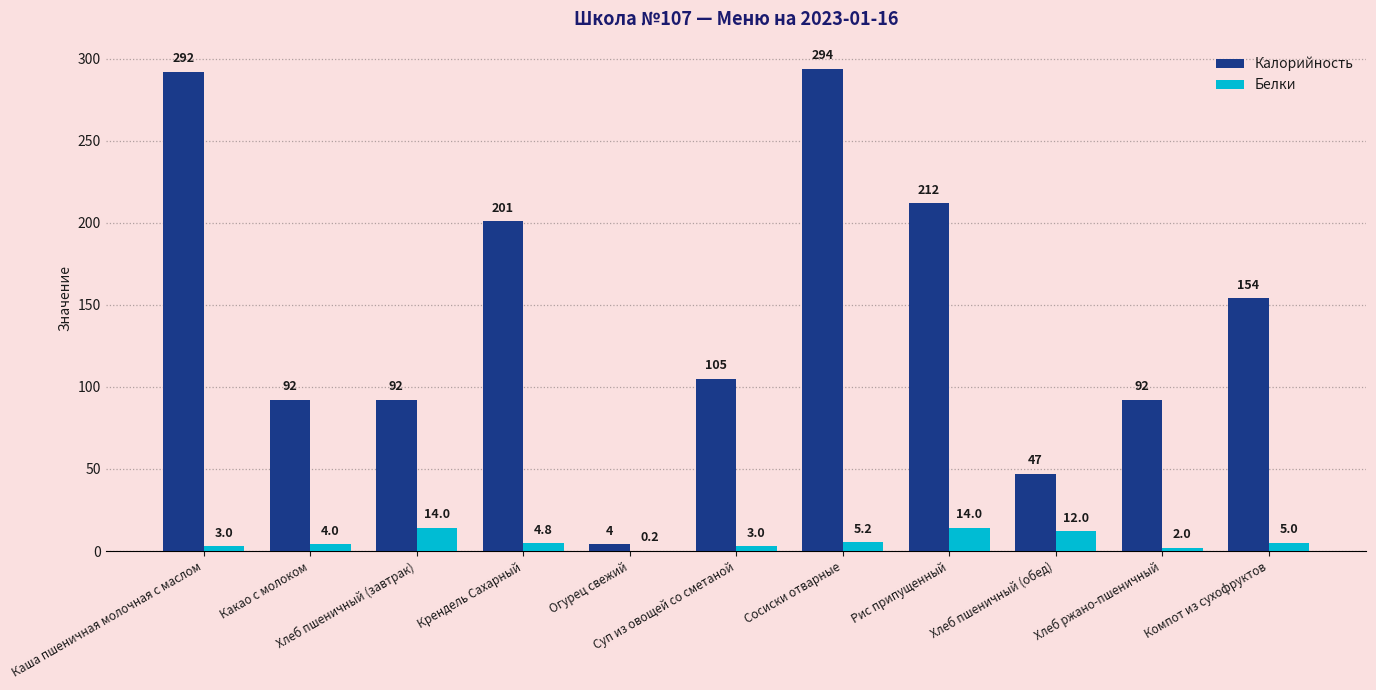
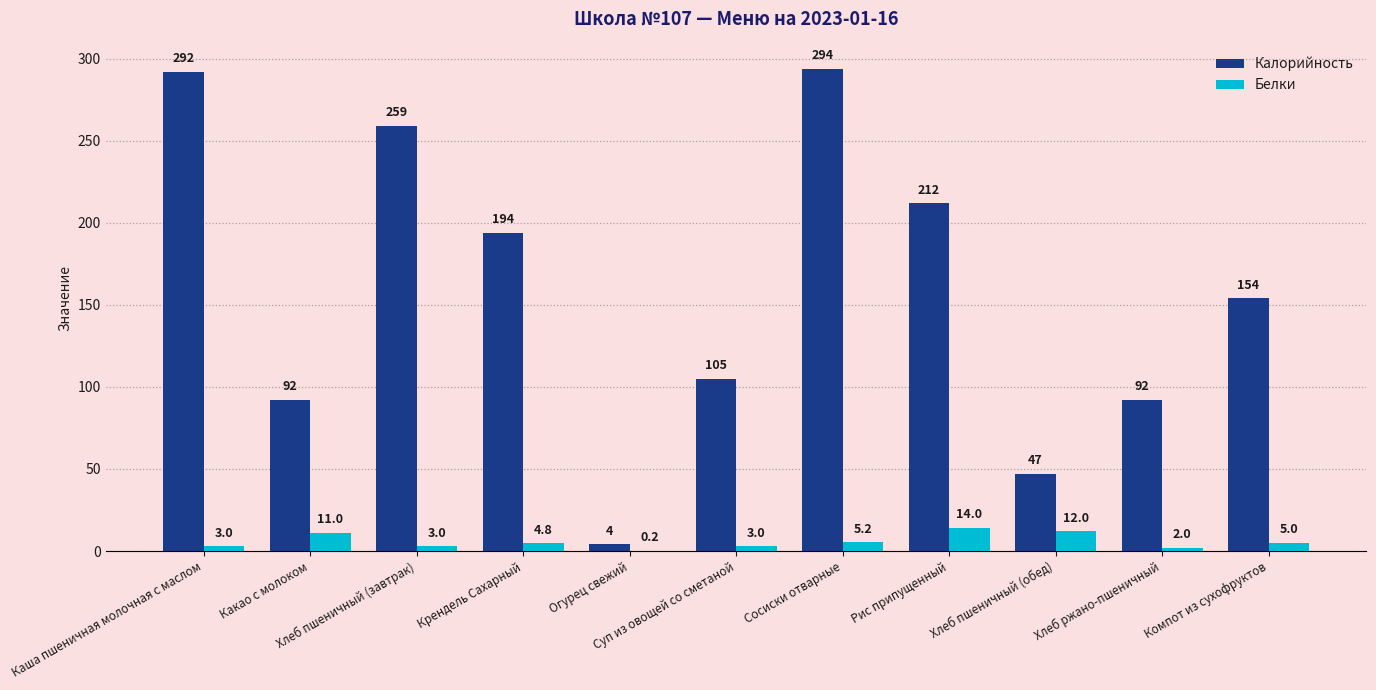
Белки, Какао с молоком: 4.0 -> 11.0
Калорийность, Хлеб пшеничный (завтрак): 92 -> 259
Белки, Хлеб пшеничный (завтрак): 14.0 -> 3.0
Калорийность, Крендель Сахарный: 201 -> 194
